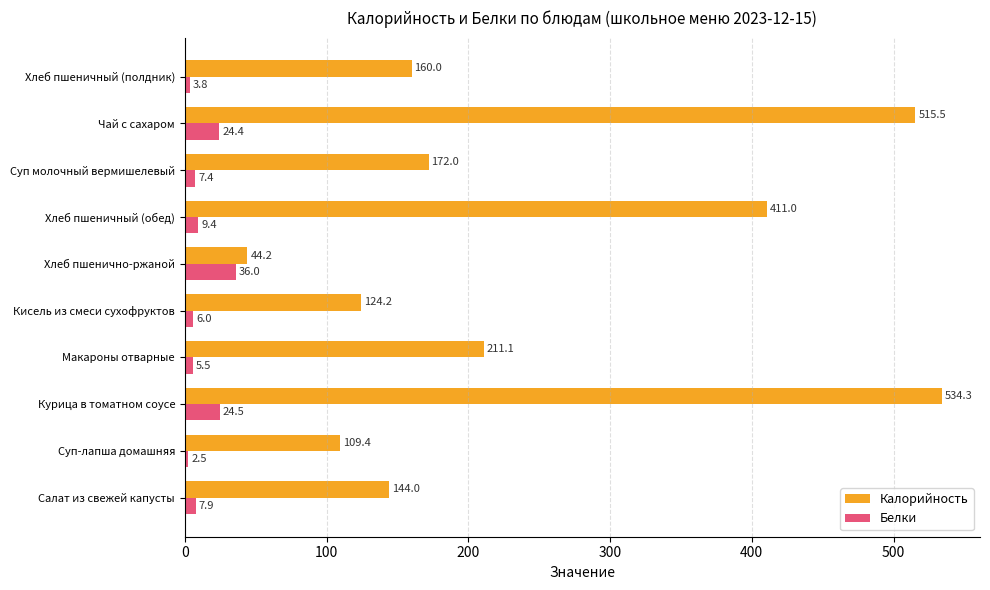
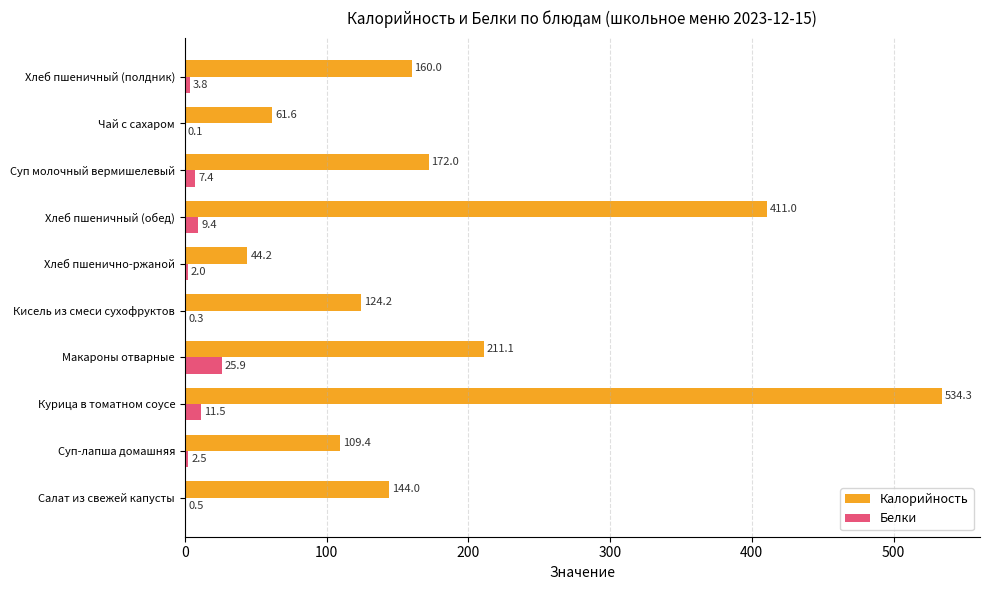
Калорийность, Чай с сахаром: 515.5 -> 61.6
Белки, Чай с сахаром: 24.4 -> 0.1
Белки, Хлеб пшенично-ржаной: 36.0 -> 2.0
Белки, Кисель из смеси сухофруктов: 6.0 -> 0.3
Белки, Макароны отварные: 5.5 -> 25.9
Белки, Курица в томатном соусе: 24.5 -> 11.5
Белки, Салат из свежей капусты: 7.9 -> 0.5
